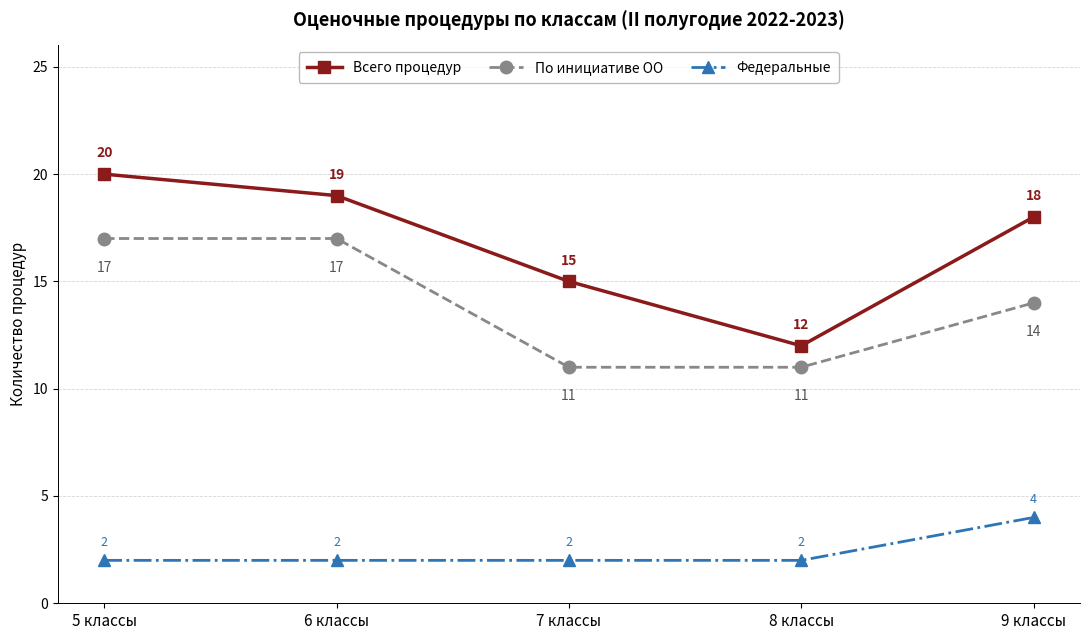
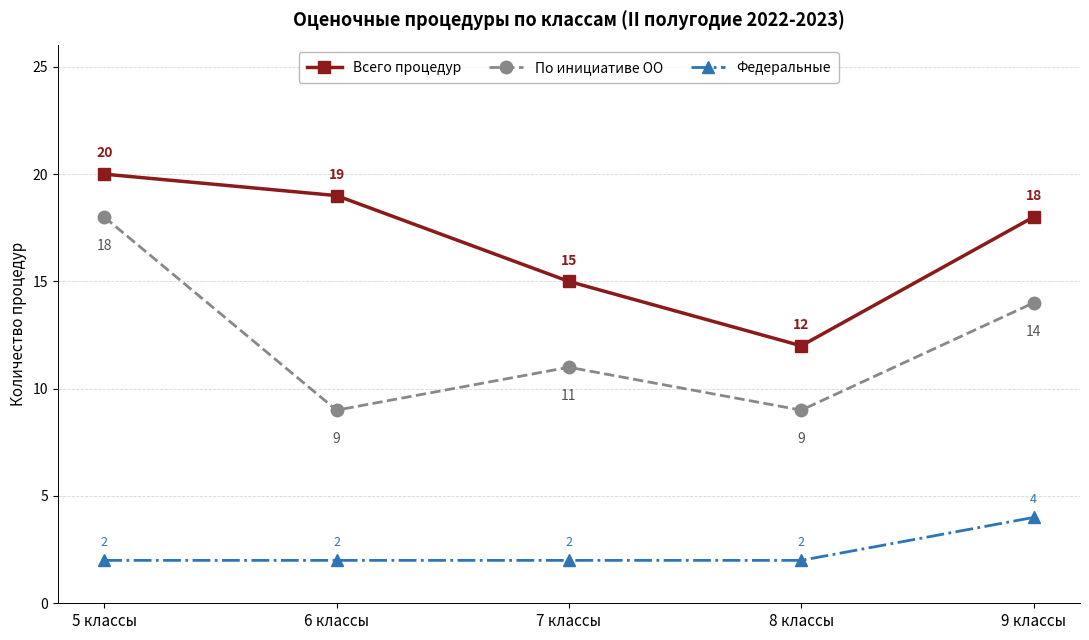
По инициативе ОО, 5 классы: 17 -> 18
По инициативе ОО, 6 классы: 17 -> 9
По инициативе ОО, 8 классы: 11 -> 9
